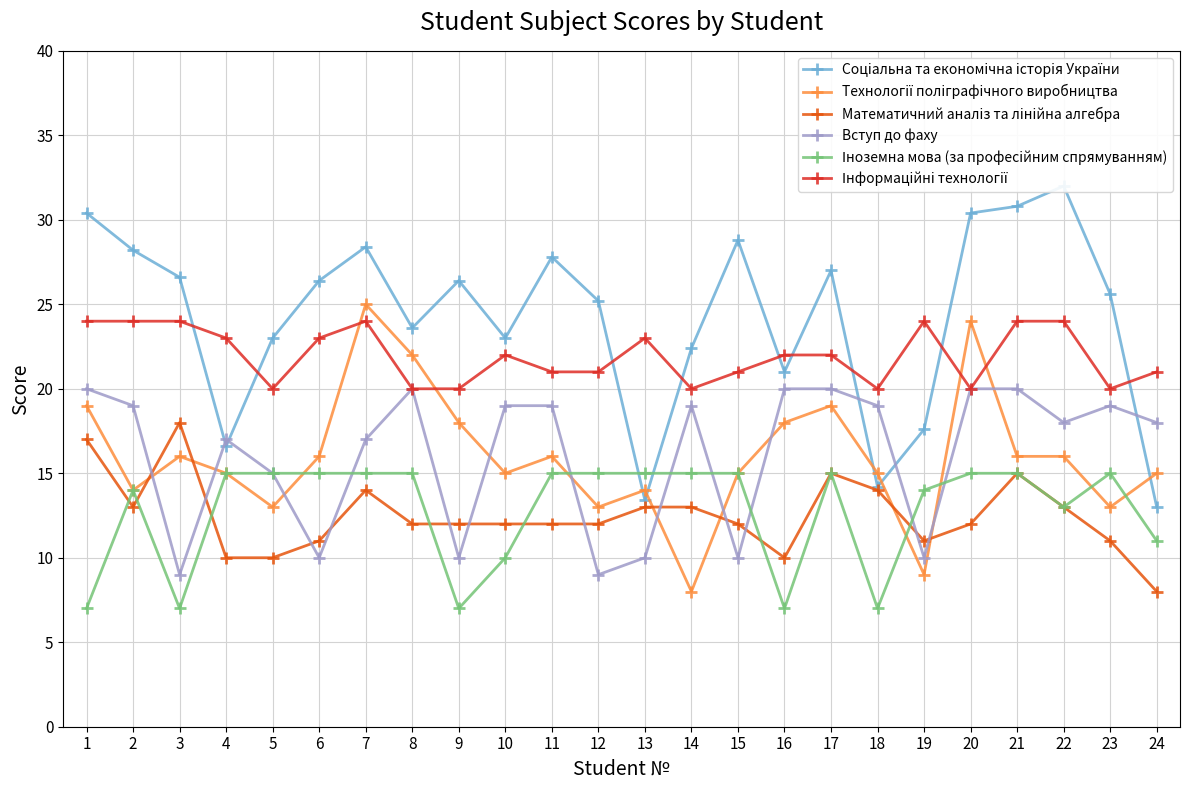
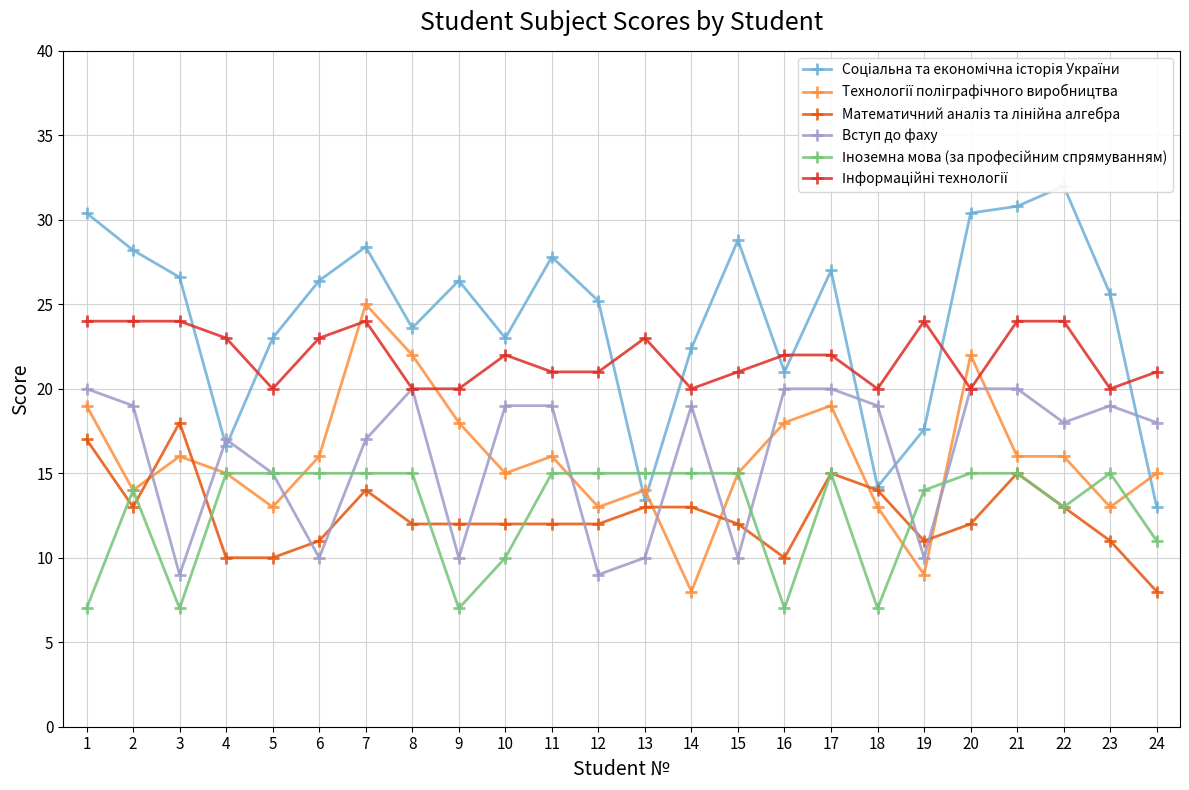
Технології поліграфічного виробництва, 18: 15 -> 13
Технології поліграфічного виробництва, 20: 24 -> 22
